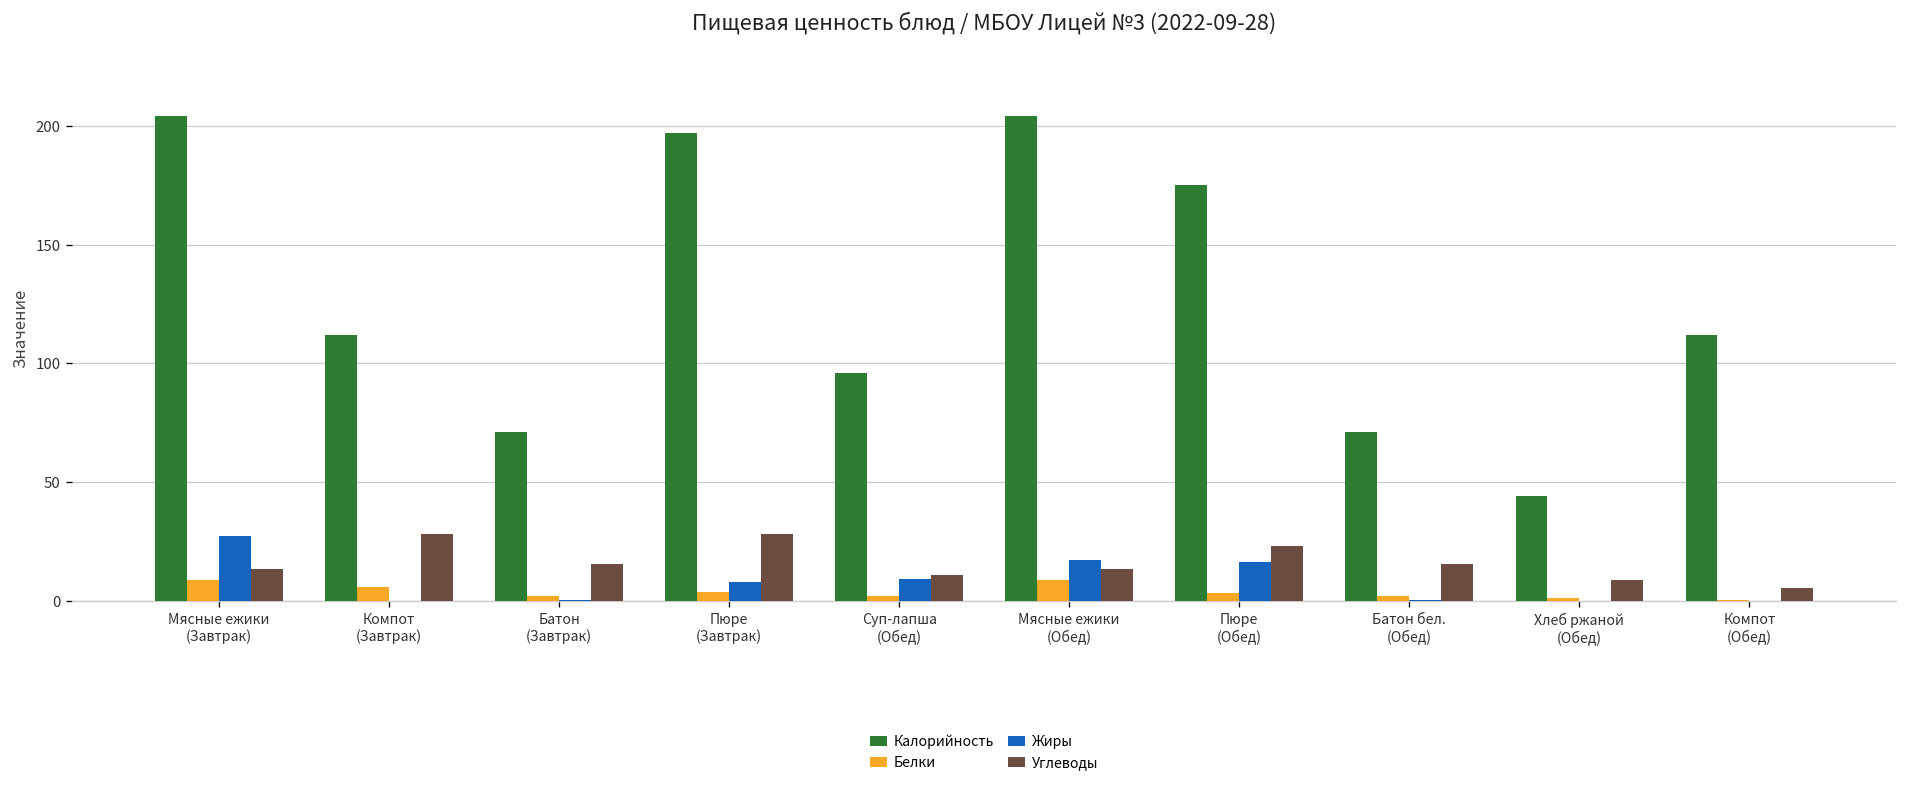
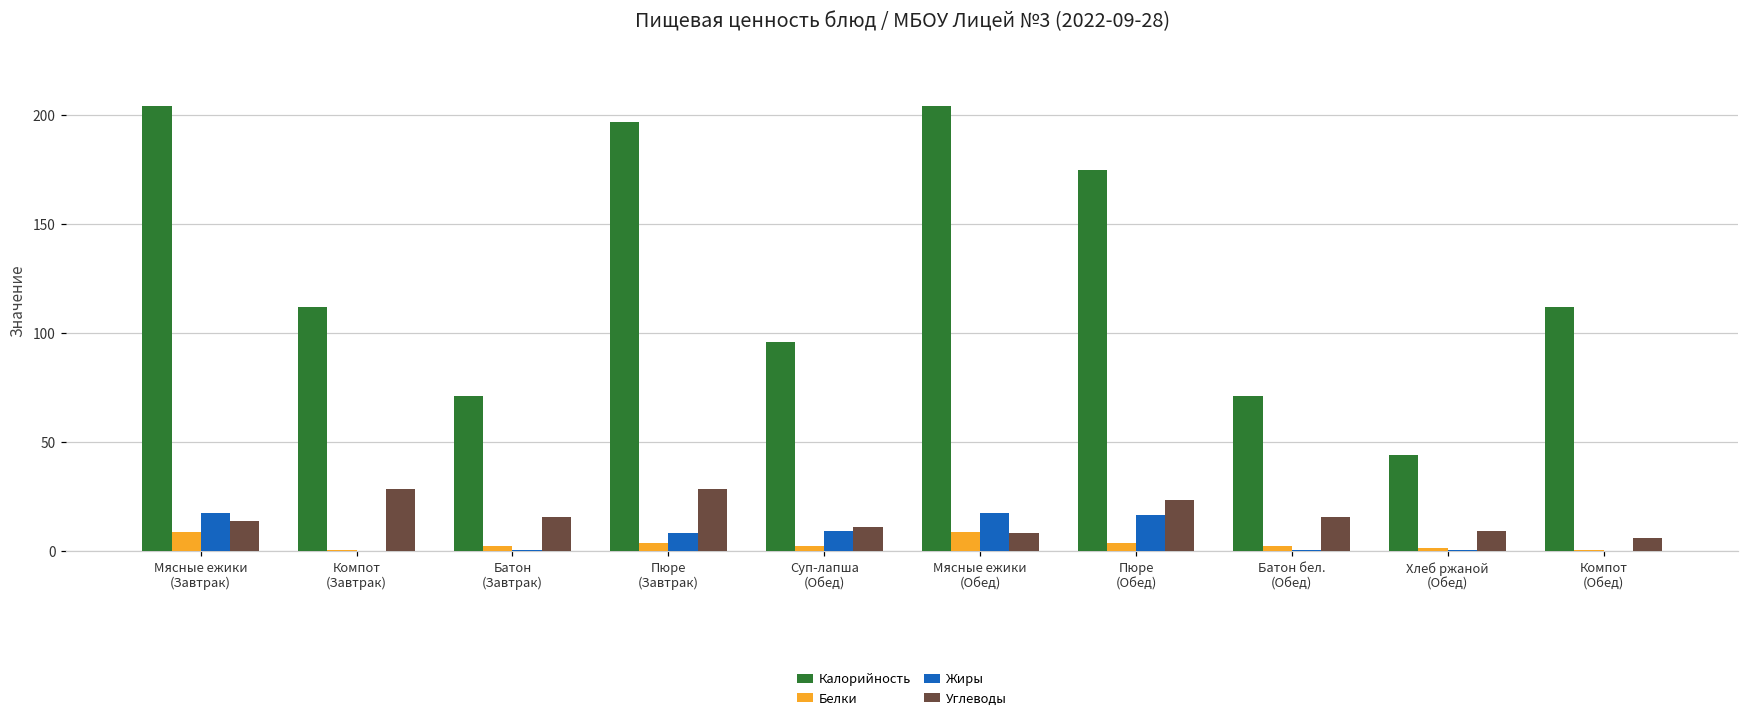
Жиры, Мясные ежики (Завтрак): 28 -> 17
Белки, Компот (Завтрак): 6 -> 1
Углеводы, Мясные ежики (Обед): 14 -> 8
